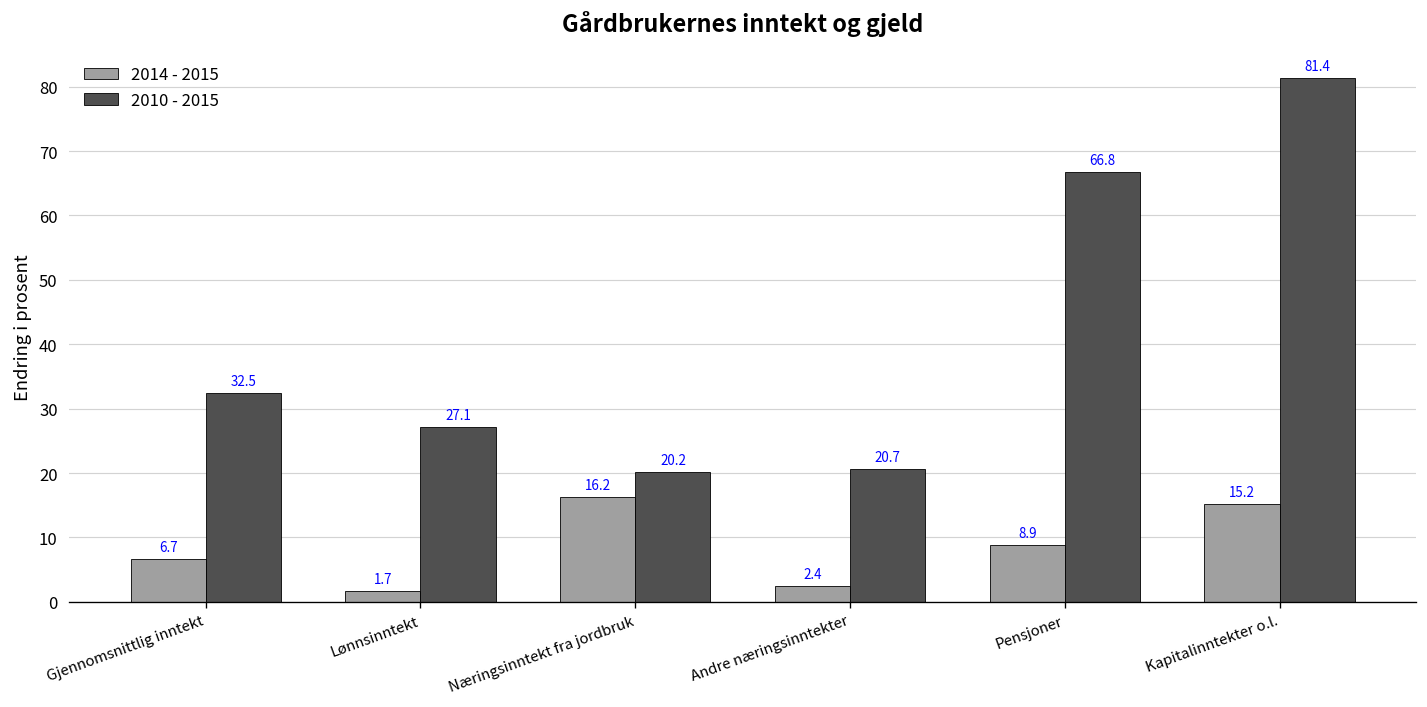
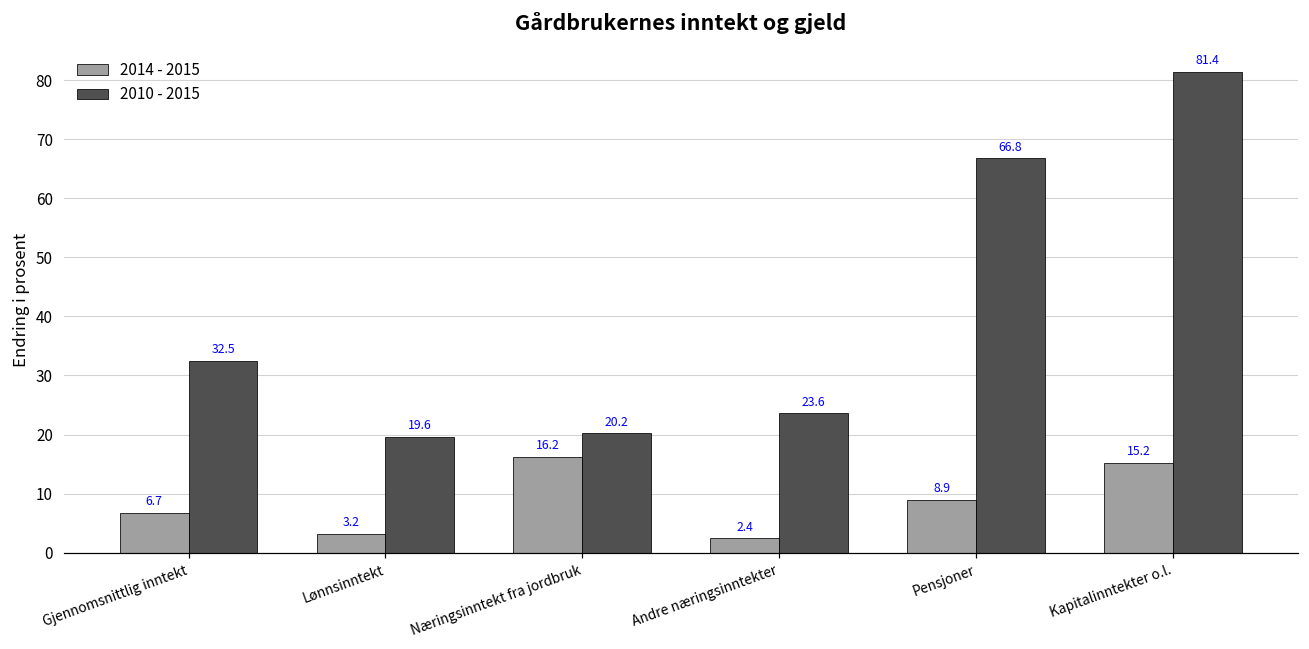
2014 - 2015, Lønnsinntekt: 1.7 -> 3.2
2010 - 2015, Lønnsinntekt: 27.1 -> 19.6
2010 - 2015, Andre næringsinntekter: 20.7 -> 23.6
